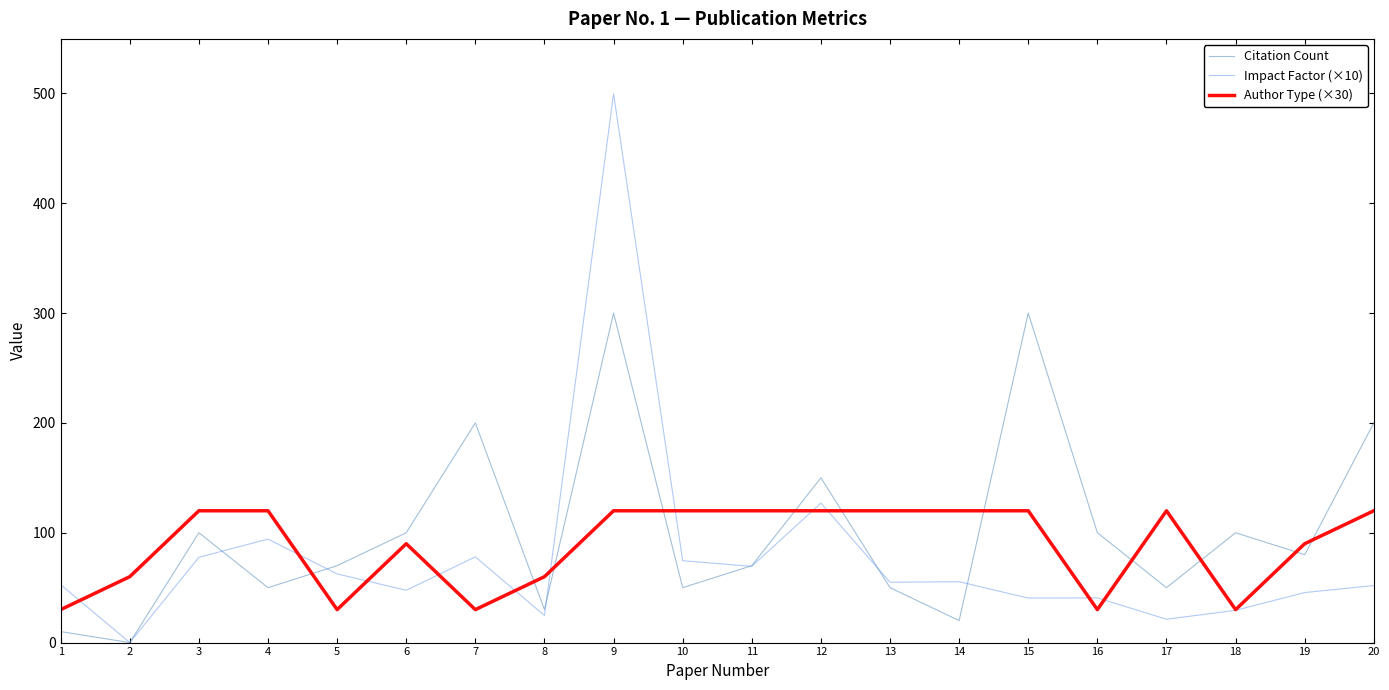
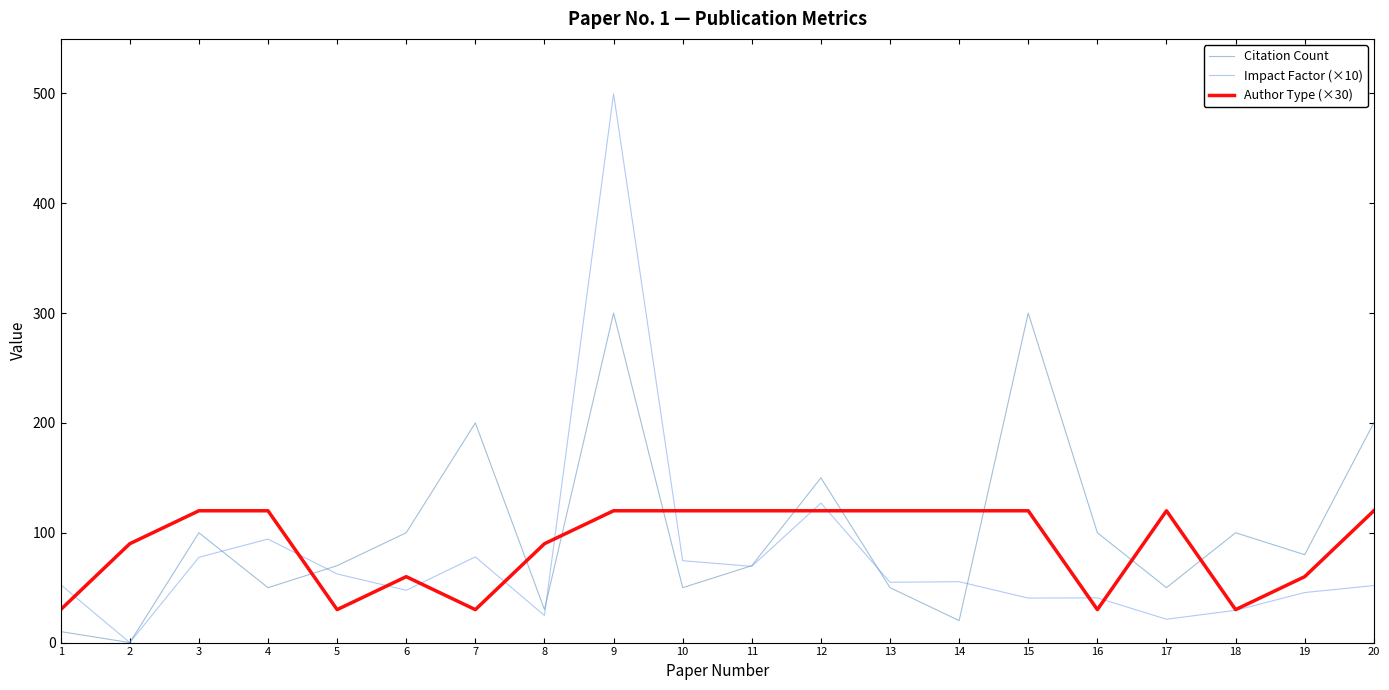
Author Type (×30), 2: 60 -> 90
Author Type (×30), 6: 90 -> 60
Author Type (×30), 8: 60 -> 90
Author Type (×30), 19: 90 -> 60
